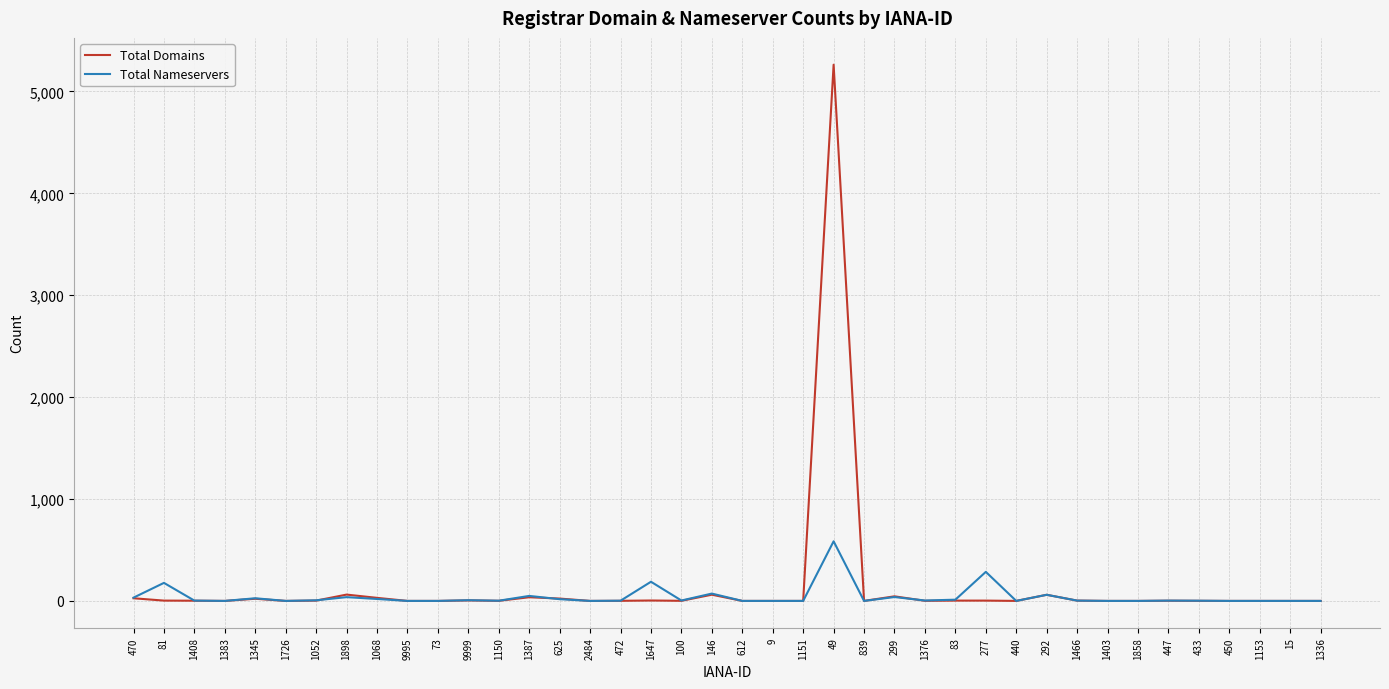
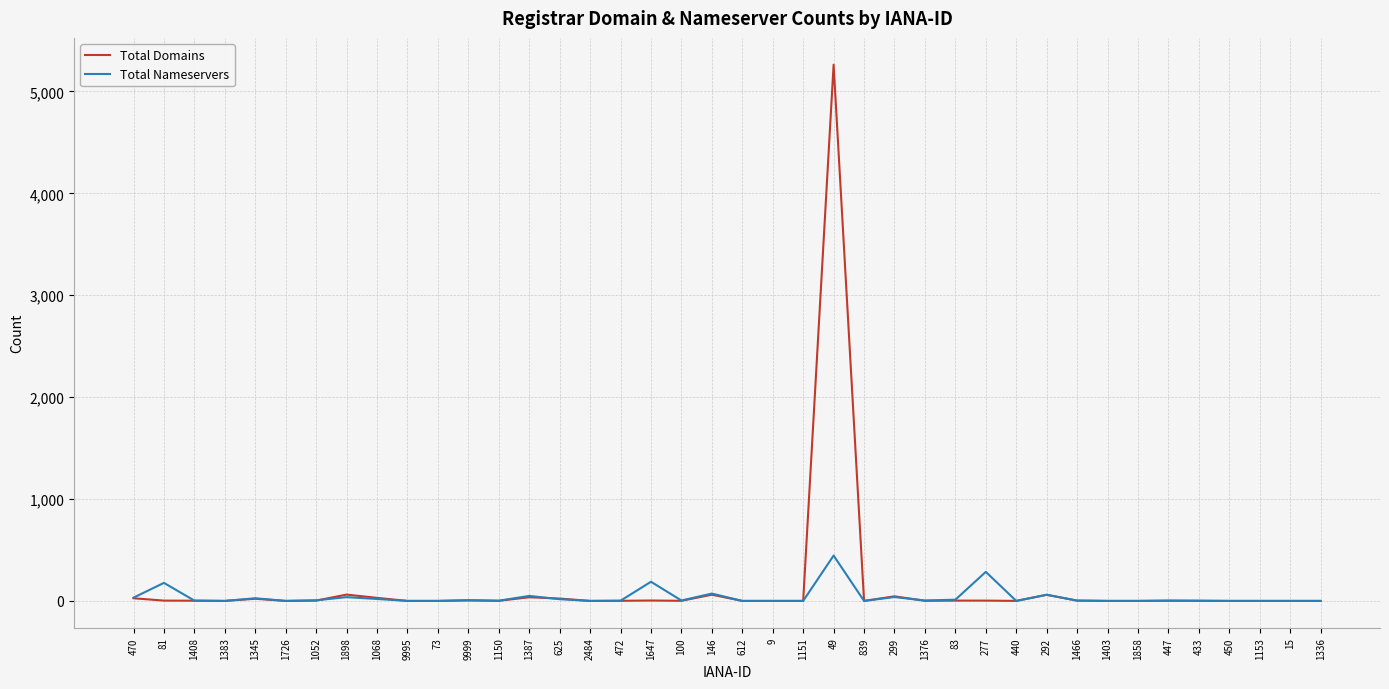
Total Nameservers, 49: 590 -> 450
